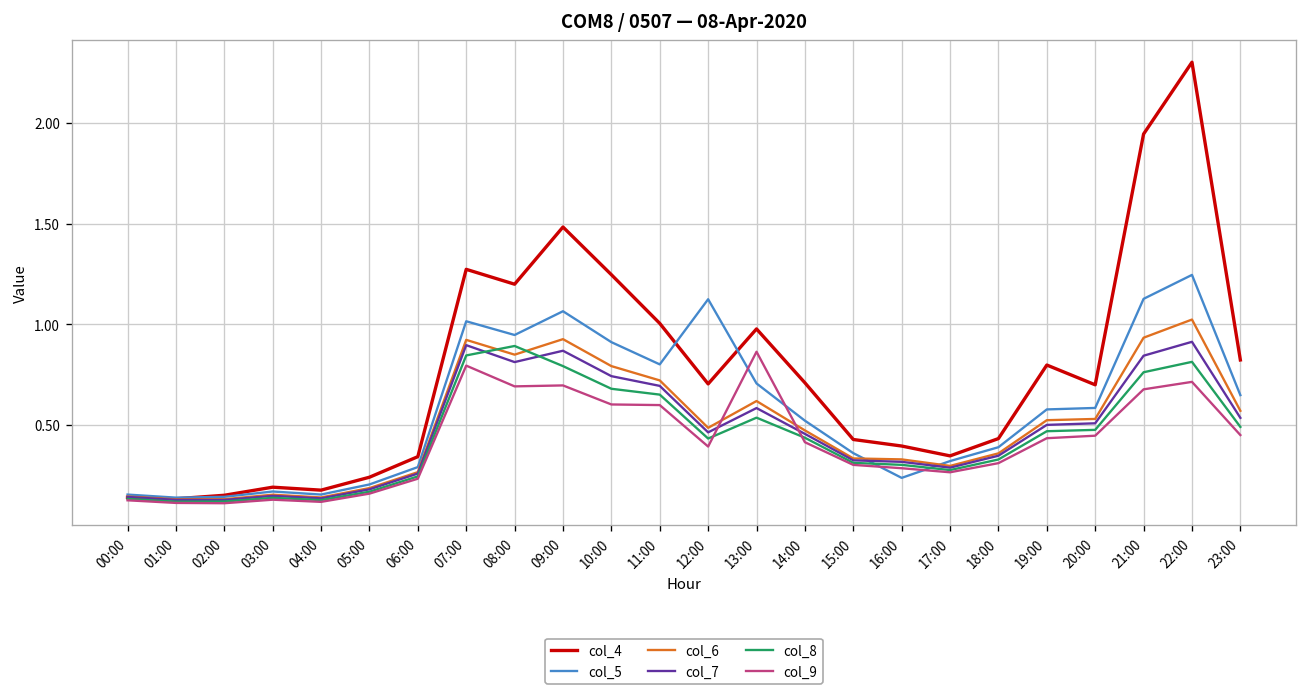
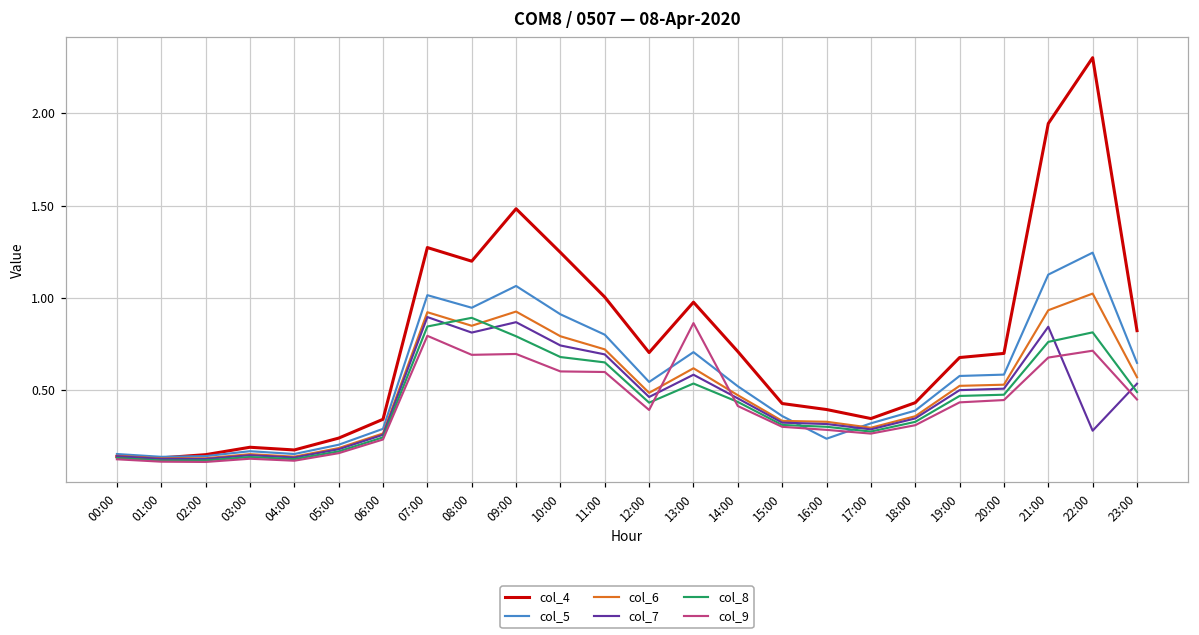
col_5, 12:00: 1.12 -> 0.54
col_4, 19:00: 0.80 -> 0.68
col_7, 22:00: 0.91 -> 0.28
